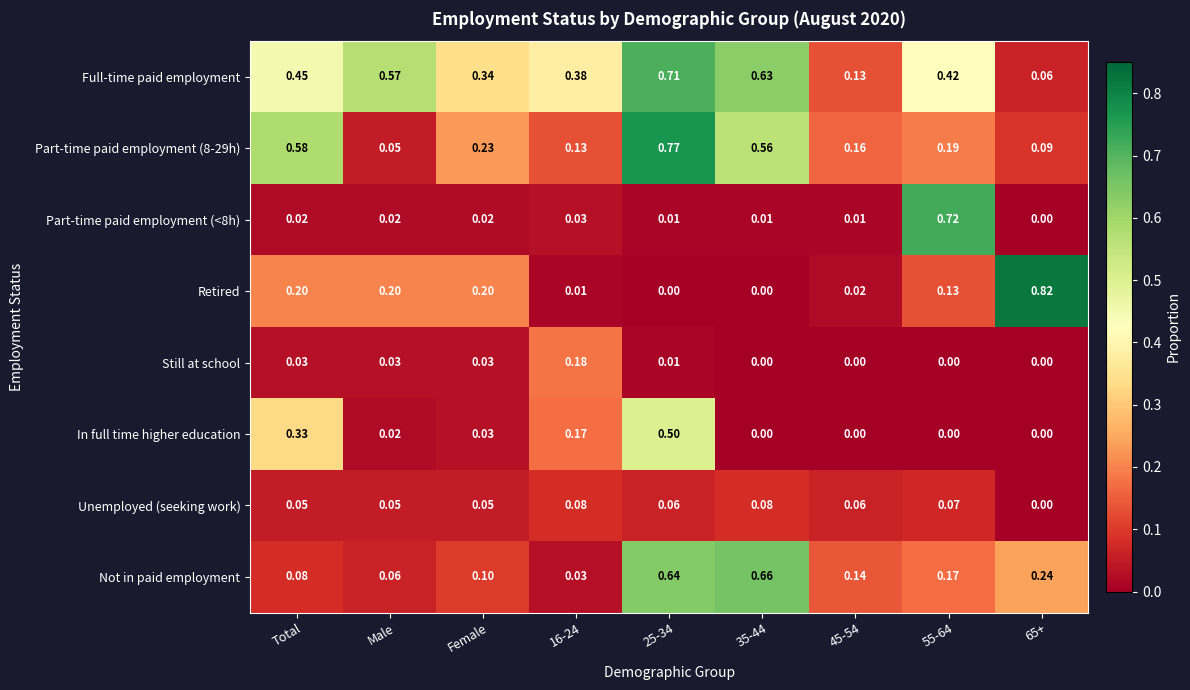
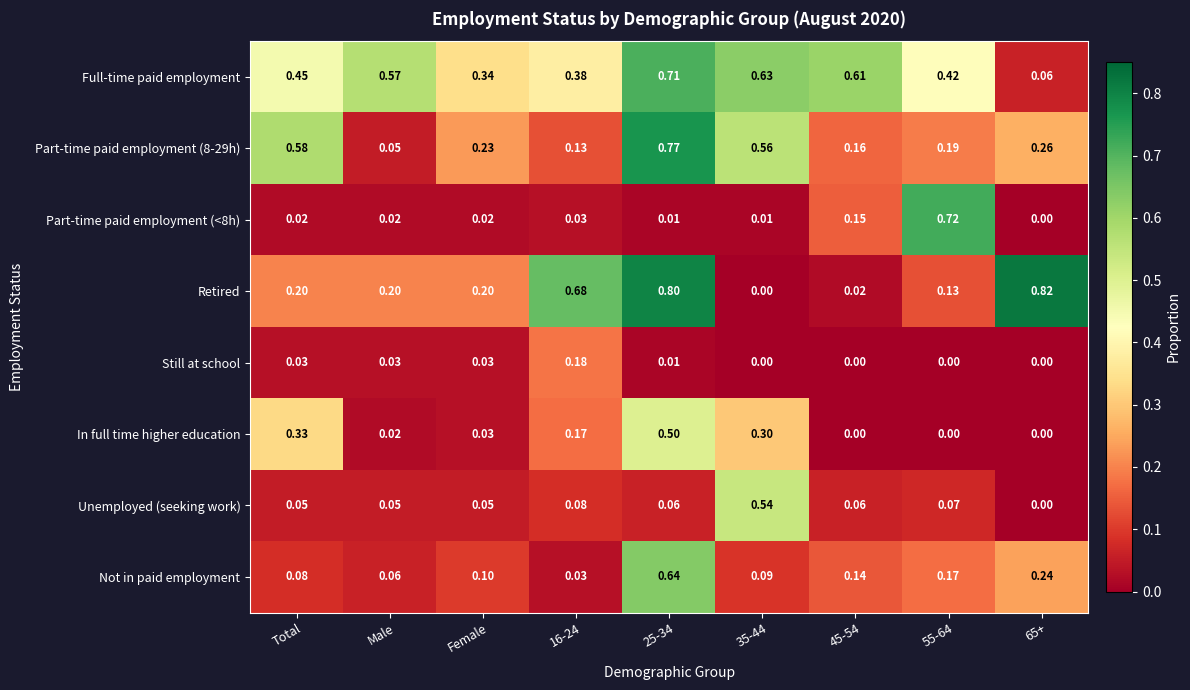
Full-time paid employment, 45-54: 0.13 -> 0.61
Part-time paid employment (8-29h), 65+: 0.09 -> 0.26
Part-time paid employment (<8h), 45-54: 0.01 -> 0.15
Retired, 16-24: 0.01 -> 0.68
Retired, 25-34: 0.00 -> 0.80
In full time higher education, 35-44: 0.00 -> 0.30
Unemployed (seeking work), 35-44: 0.08 -> 0.54
Not in paid employment, 35-44: 0.66 -> 0.09
